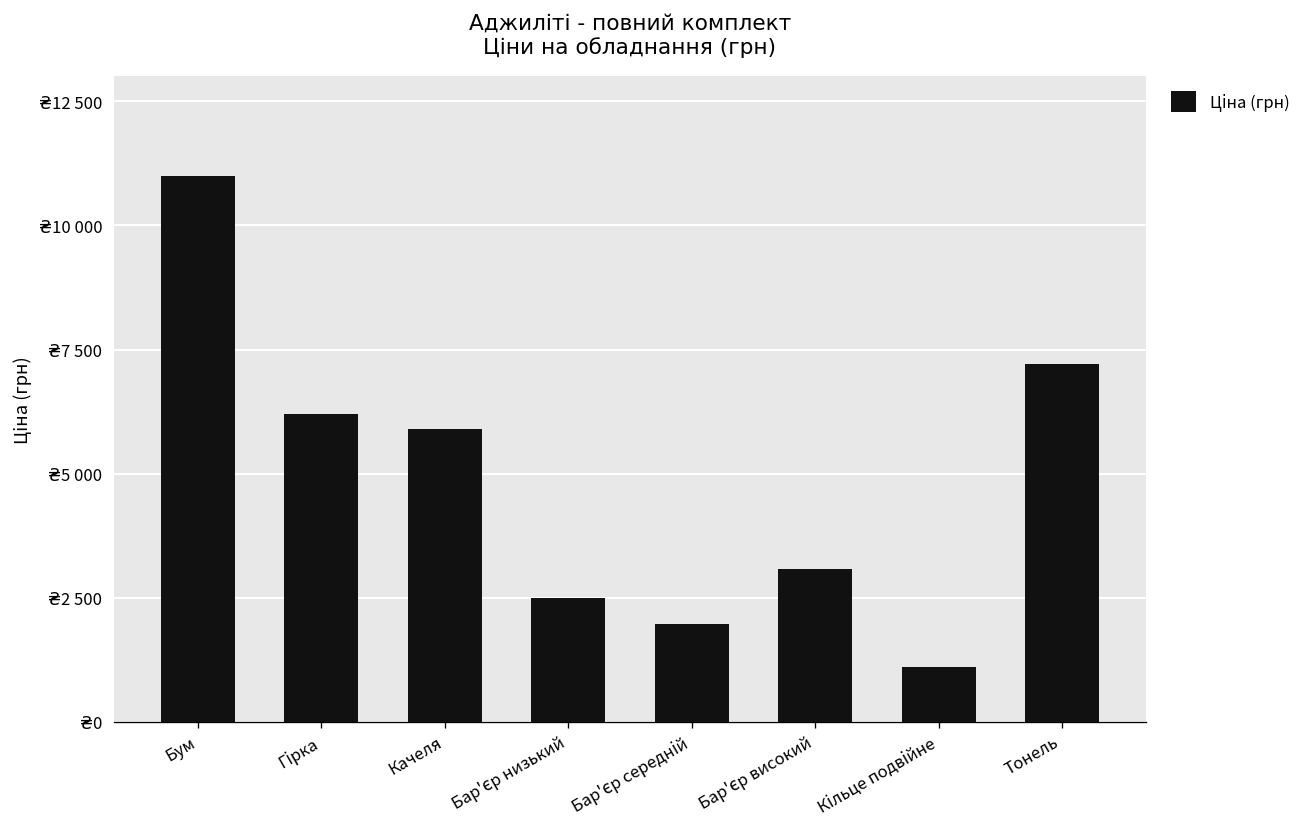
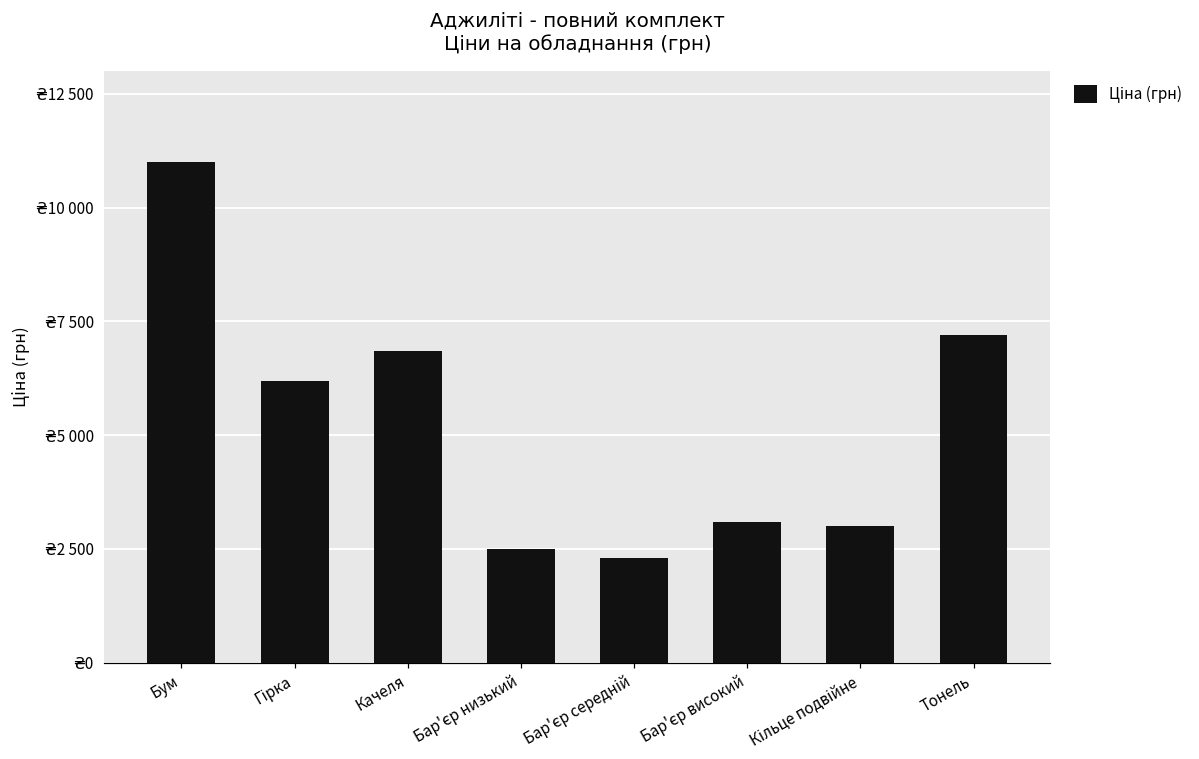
Качеля: ₴5900 -> ₴6900
Бар'єр середній: ₴2000 -> ₴2300
Кільце подвійне: ₴1100 -> ₴3000
